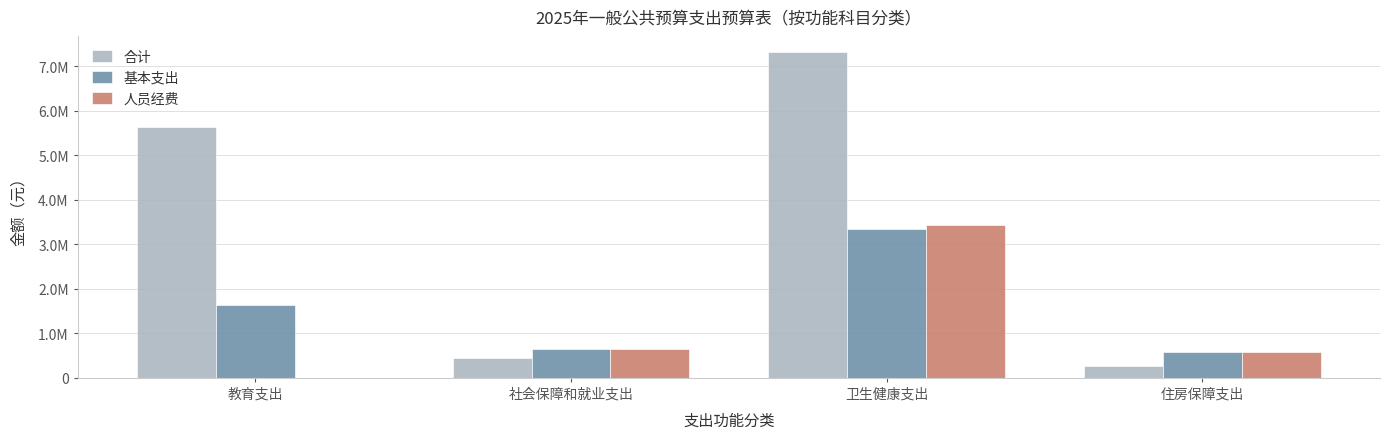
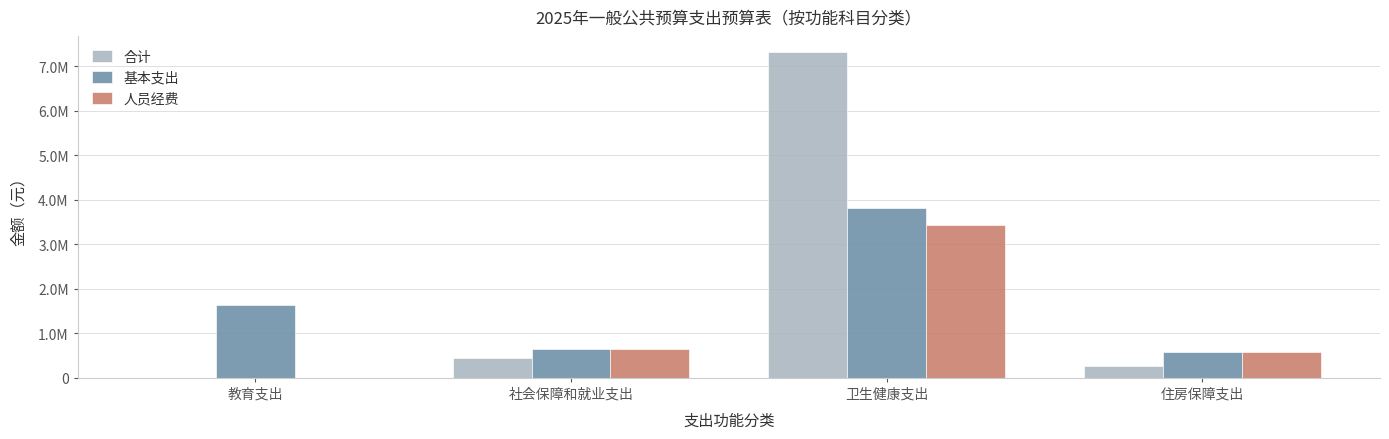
合计, 教育支出: 5600000 -> 0
基本支出, 卫生健康支出: 3300000 -> 3800000
